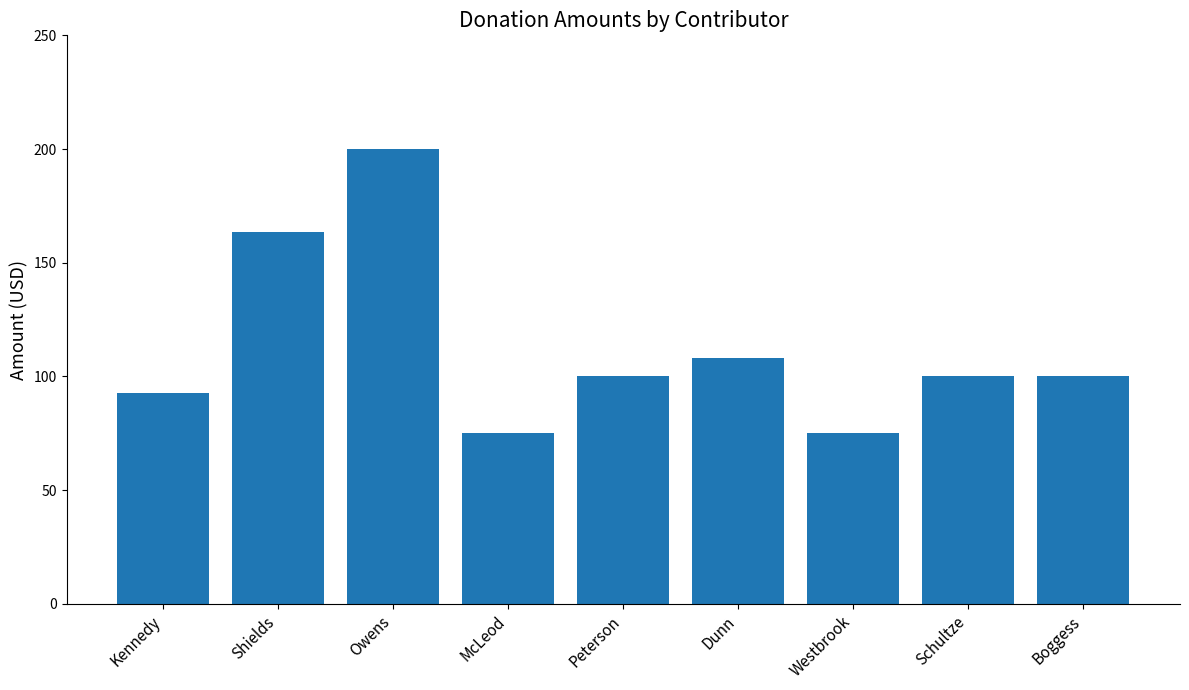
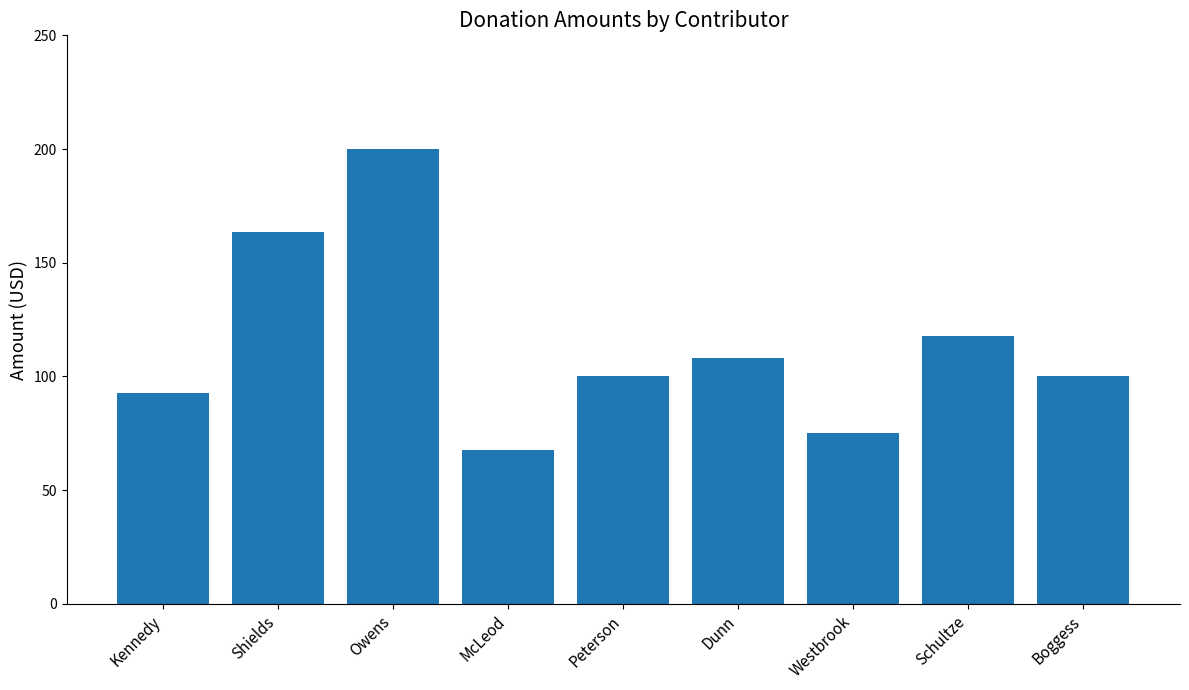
McLeod: 75 -> 68
Schultze: 100 -> 118
